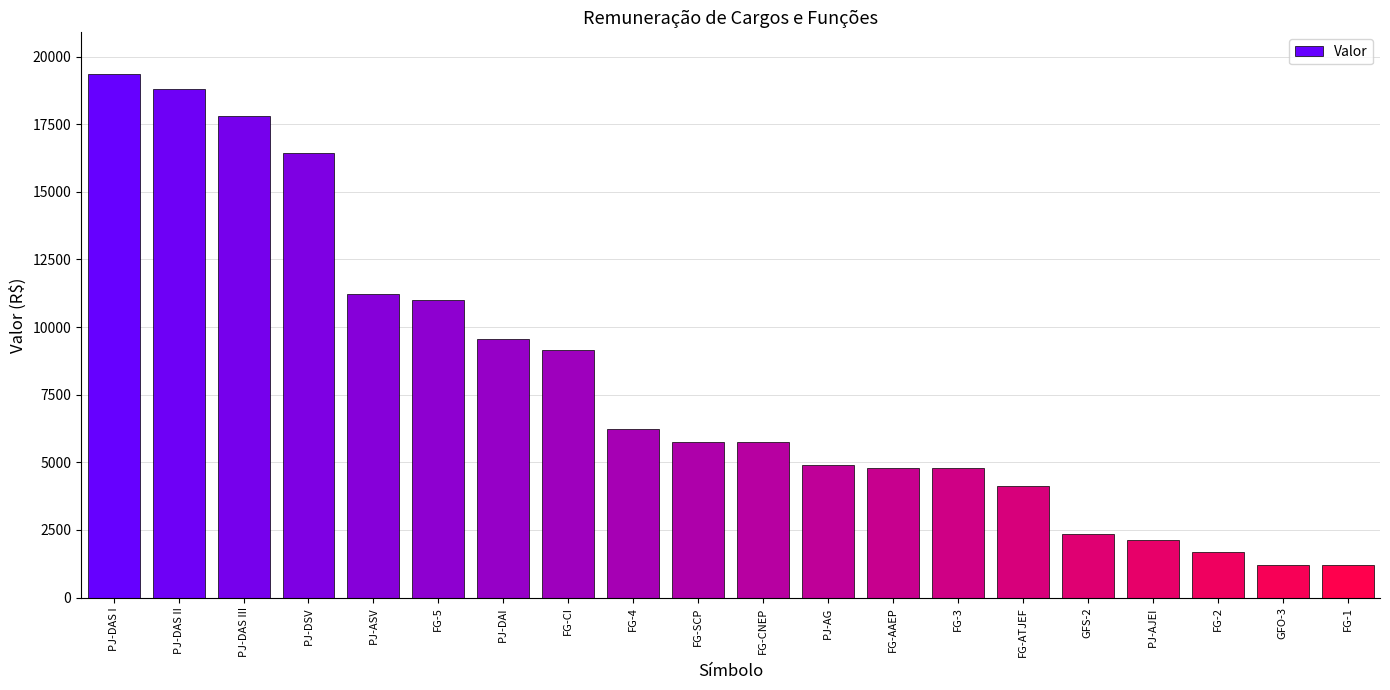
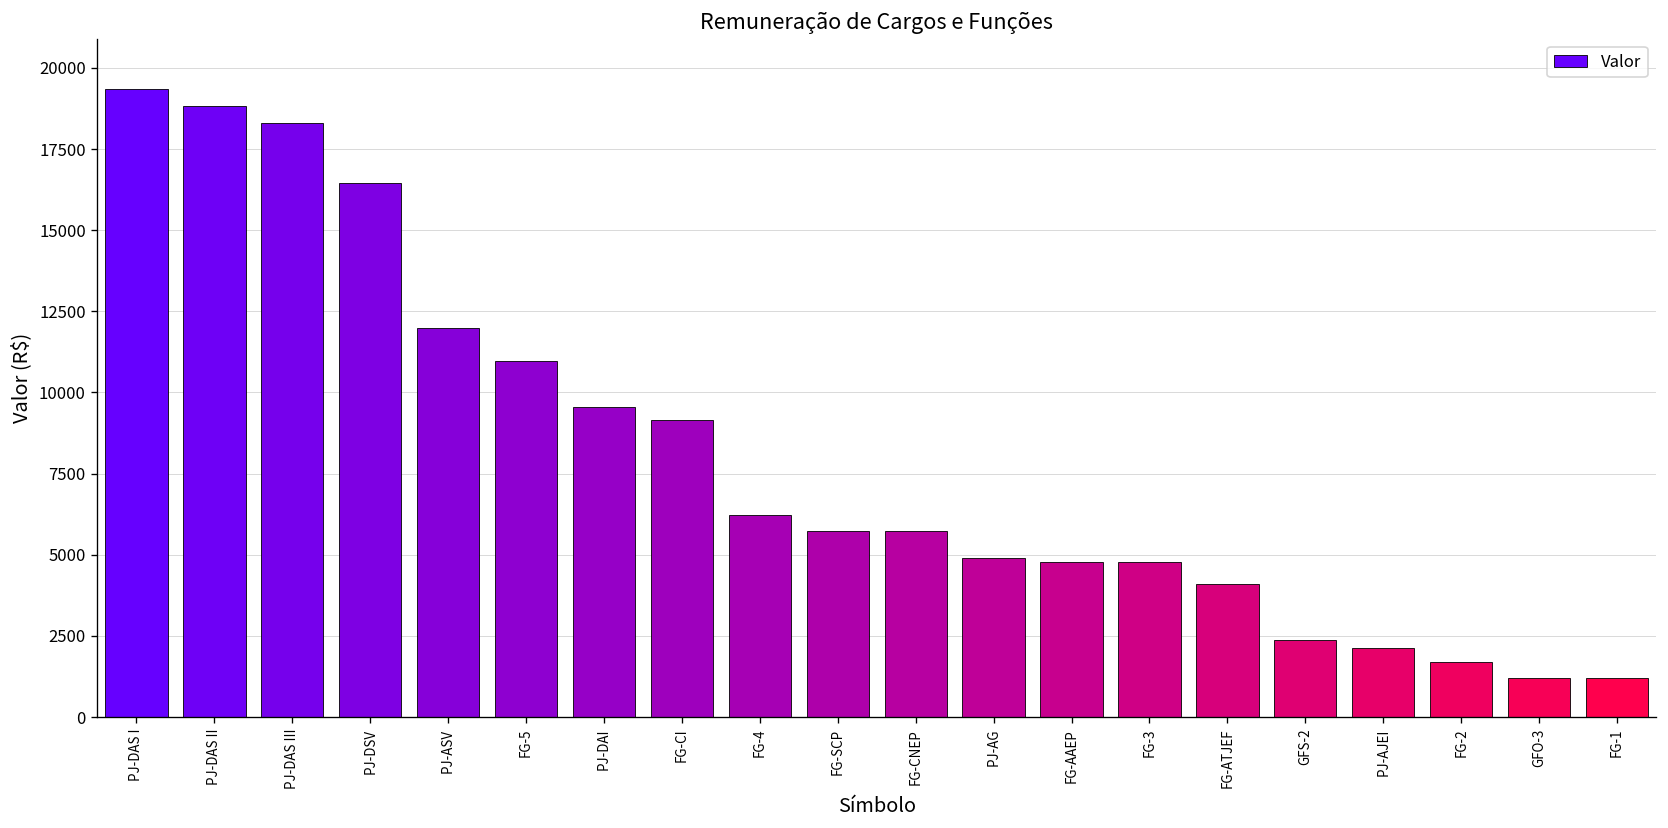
PJ-DAS III: 17800 -> 18300
PJ-ASV: 11200 -> 12000
